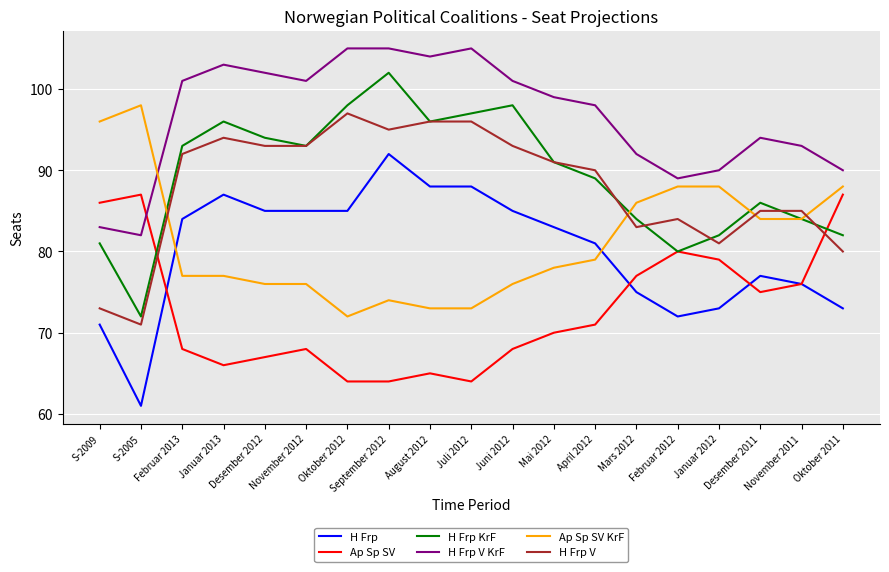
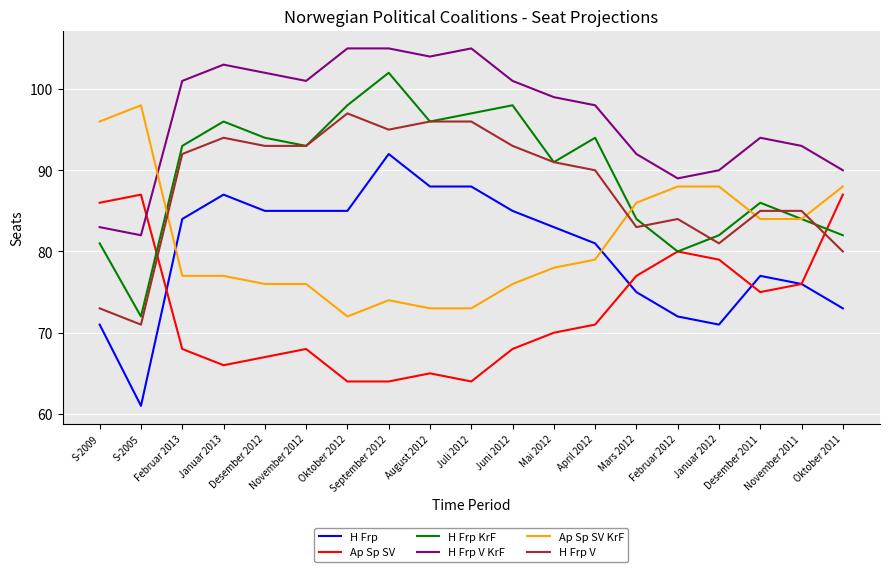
H Frp KrF, April 2012: 89 -> 94
H Frp, Januar 2012: 73 -> 71
